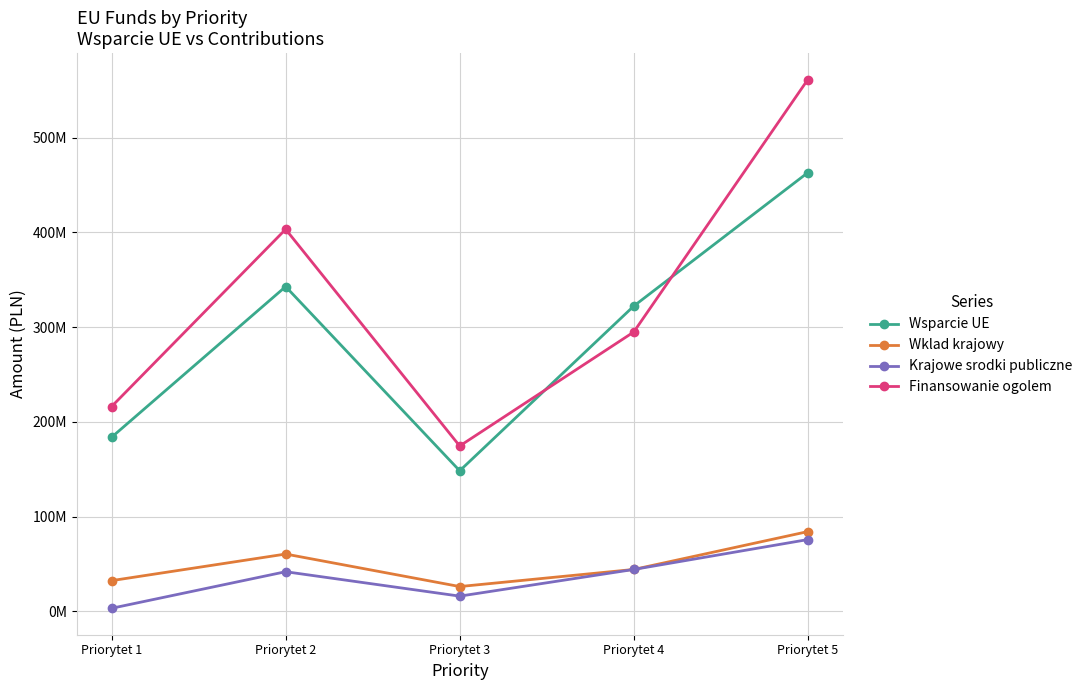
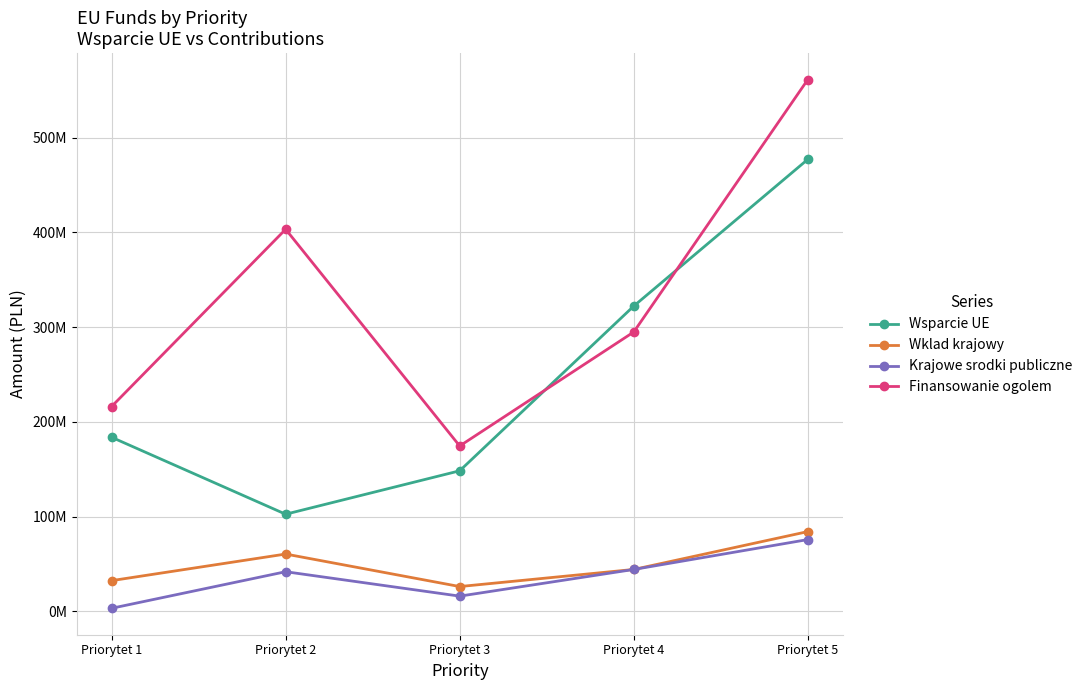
Wsparcie UE, Priorytet 2: 340000000 -> 100000000
Wsparcie UE, Priorytet 5: 460000000 -> 480000000
